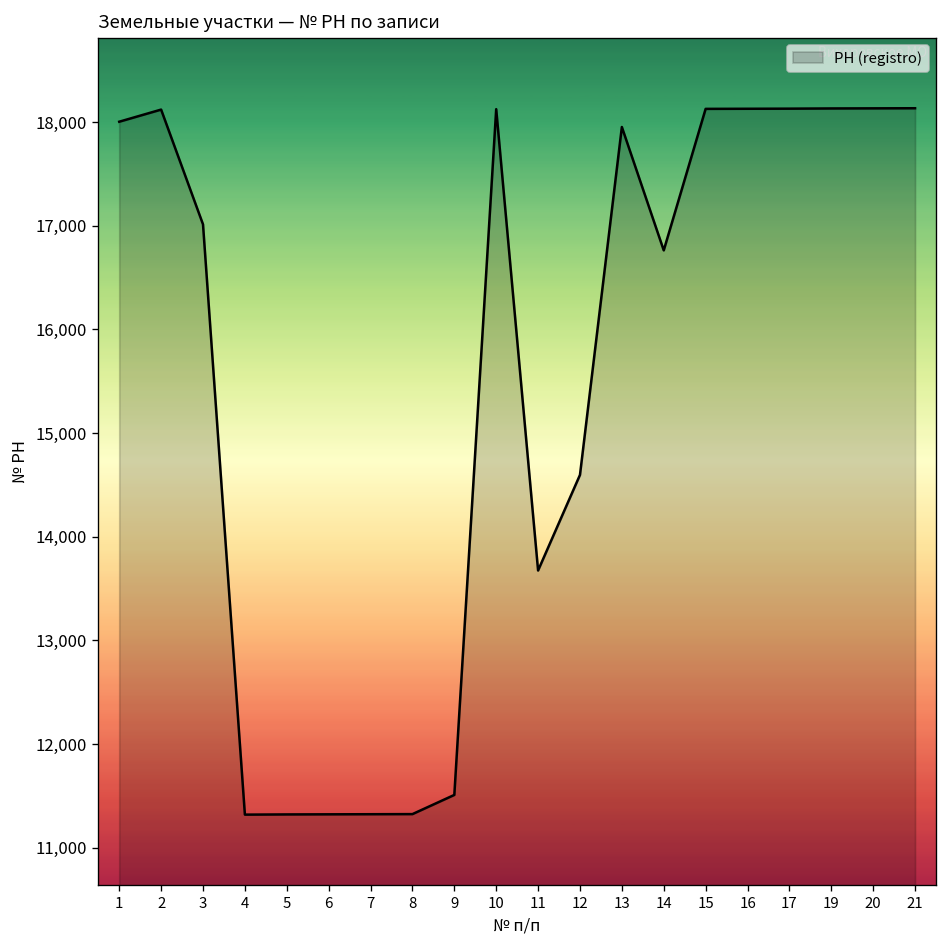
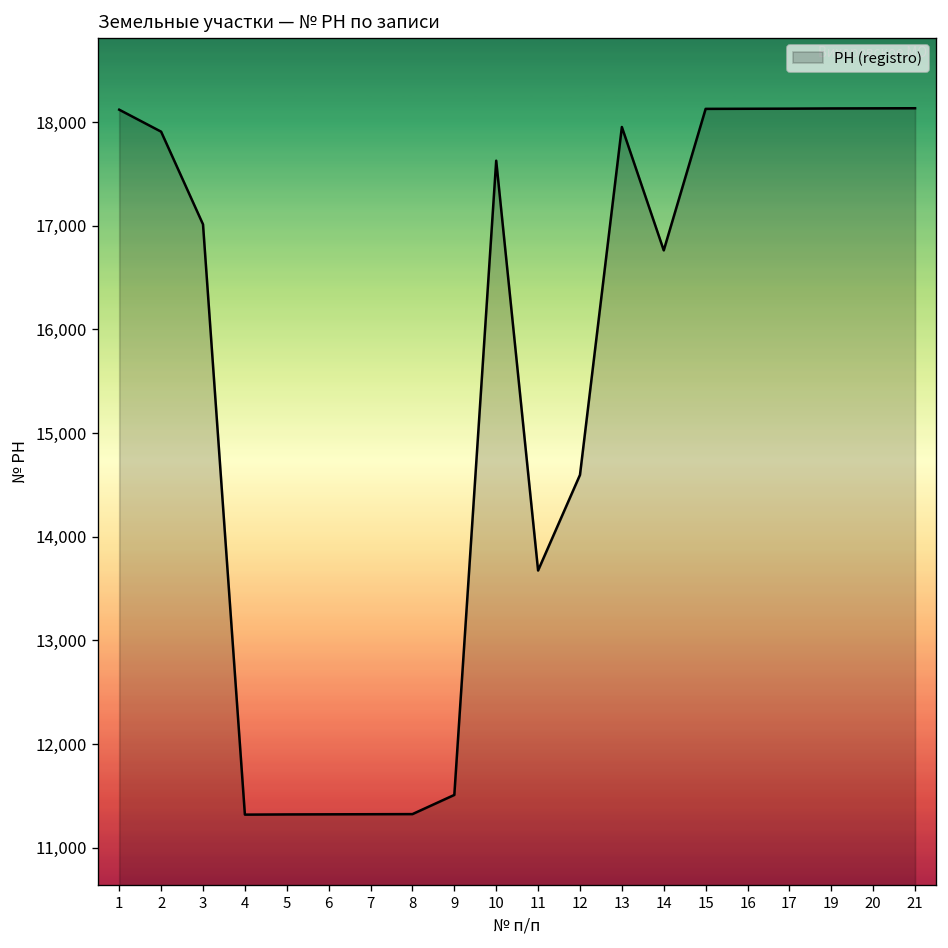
1: 18,000 -> 18,100
2: 18,100 -> 17,900
10: 18,100 -> 17,600
